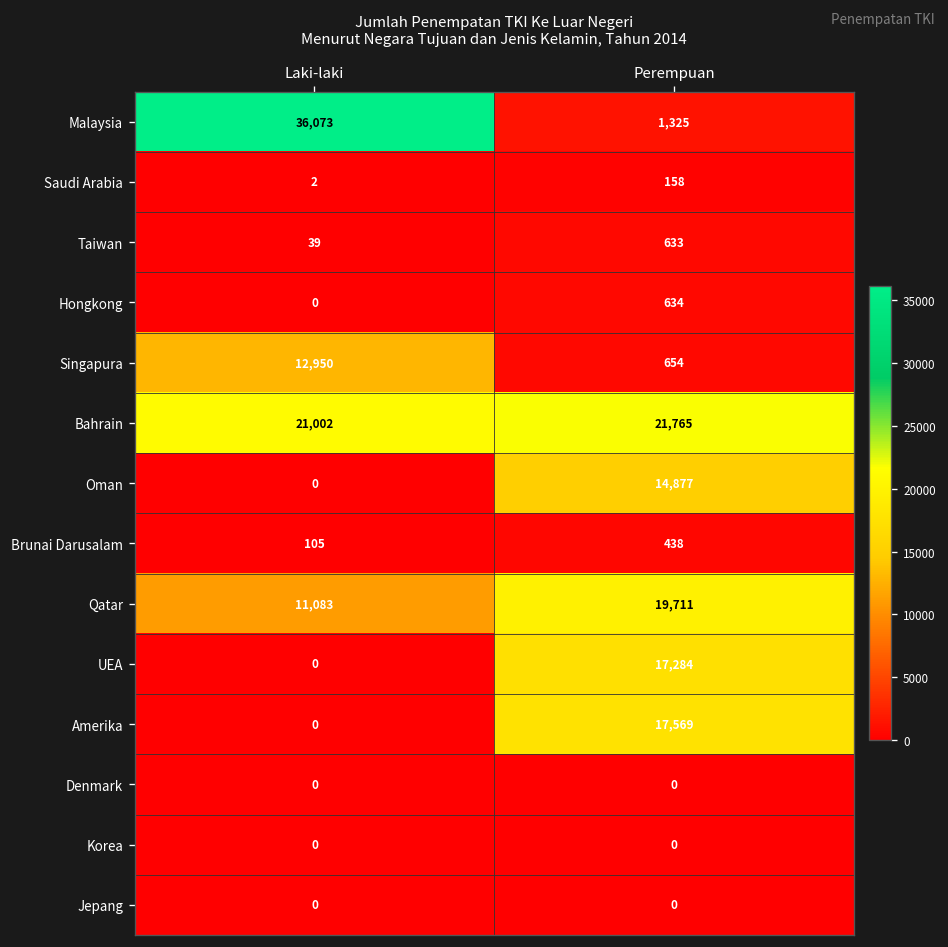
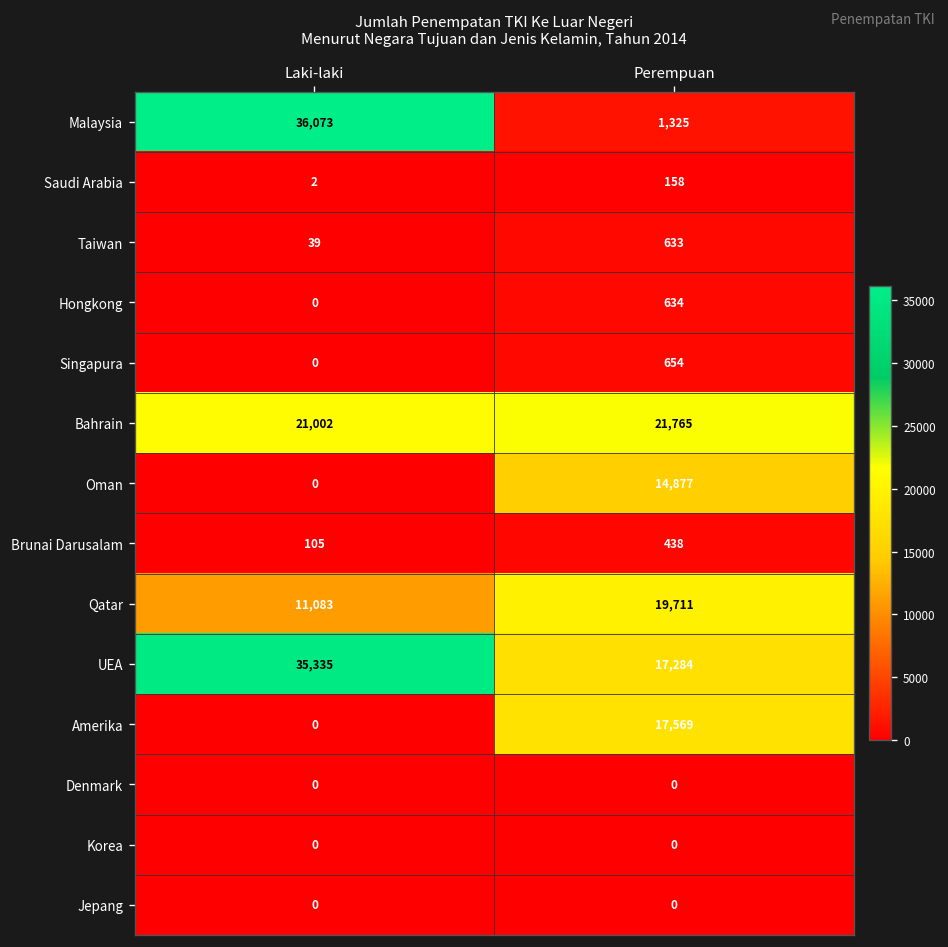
Singapura, Laki-laki: 12,950 -> 0
UEA, Laki-laki: 0 -> 35,335
